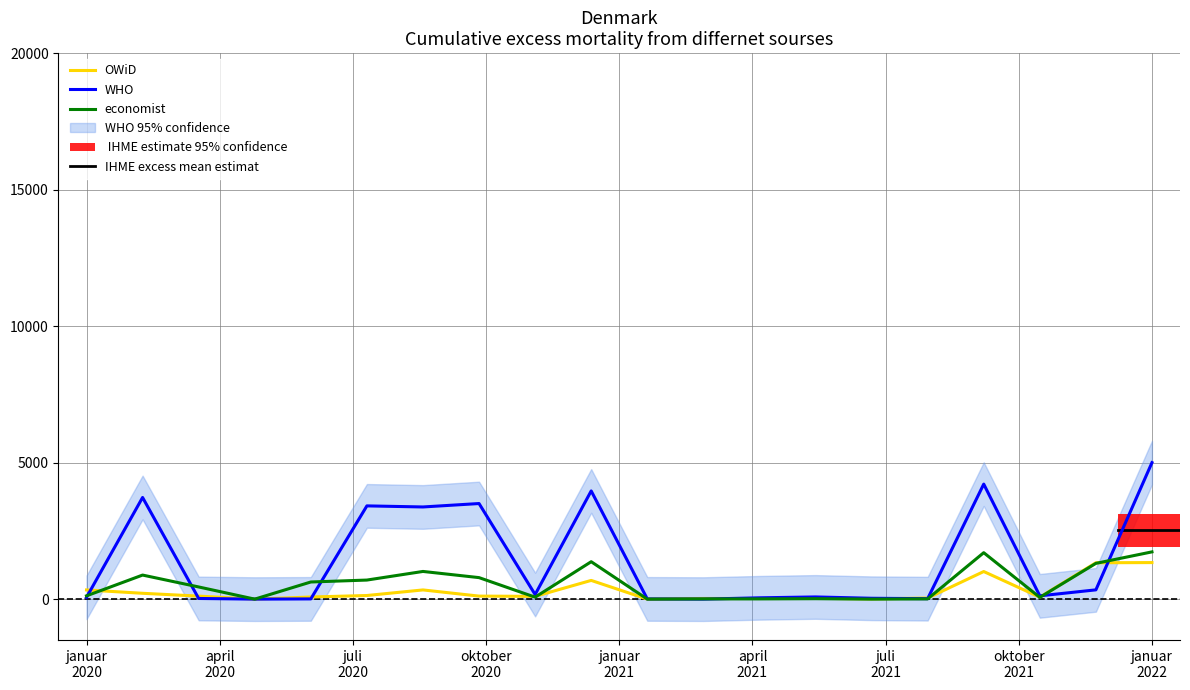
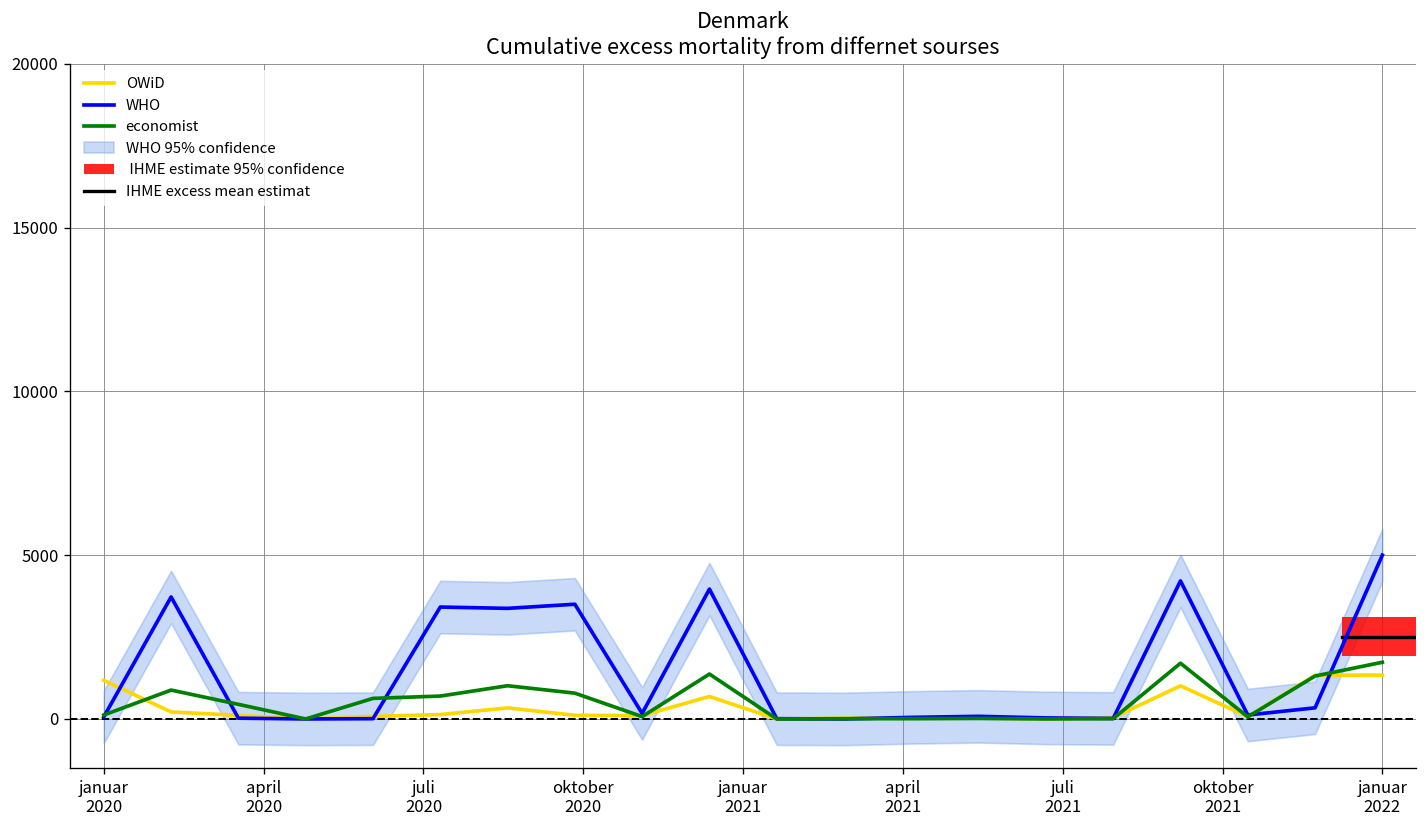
OWiD, januar 2020: 300 -> 1200
